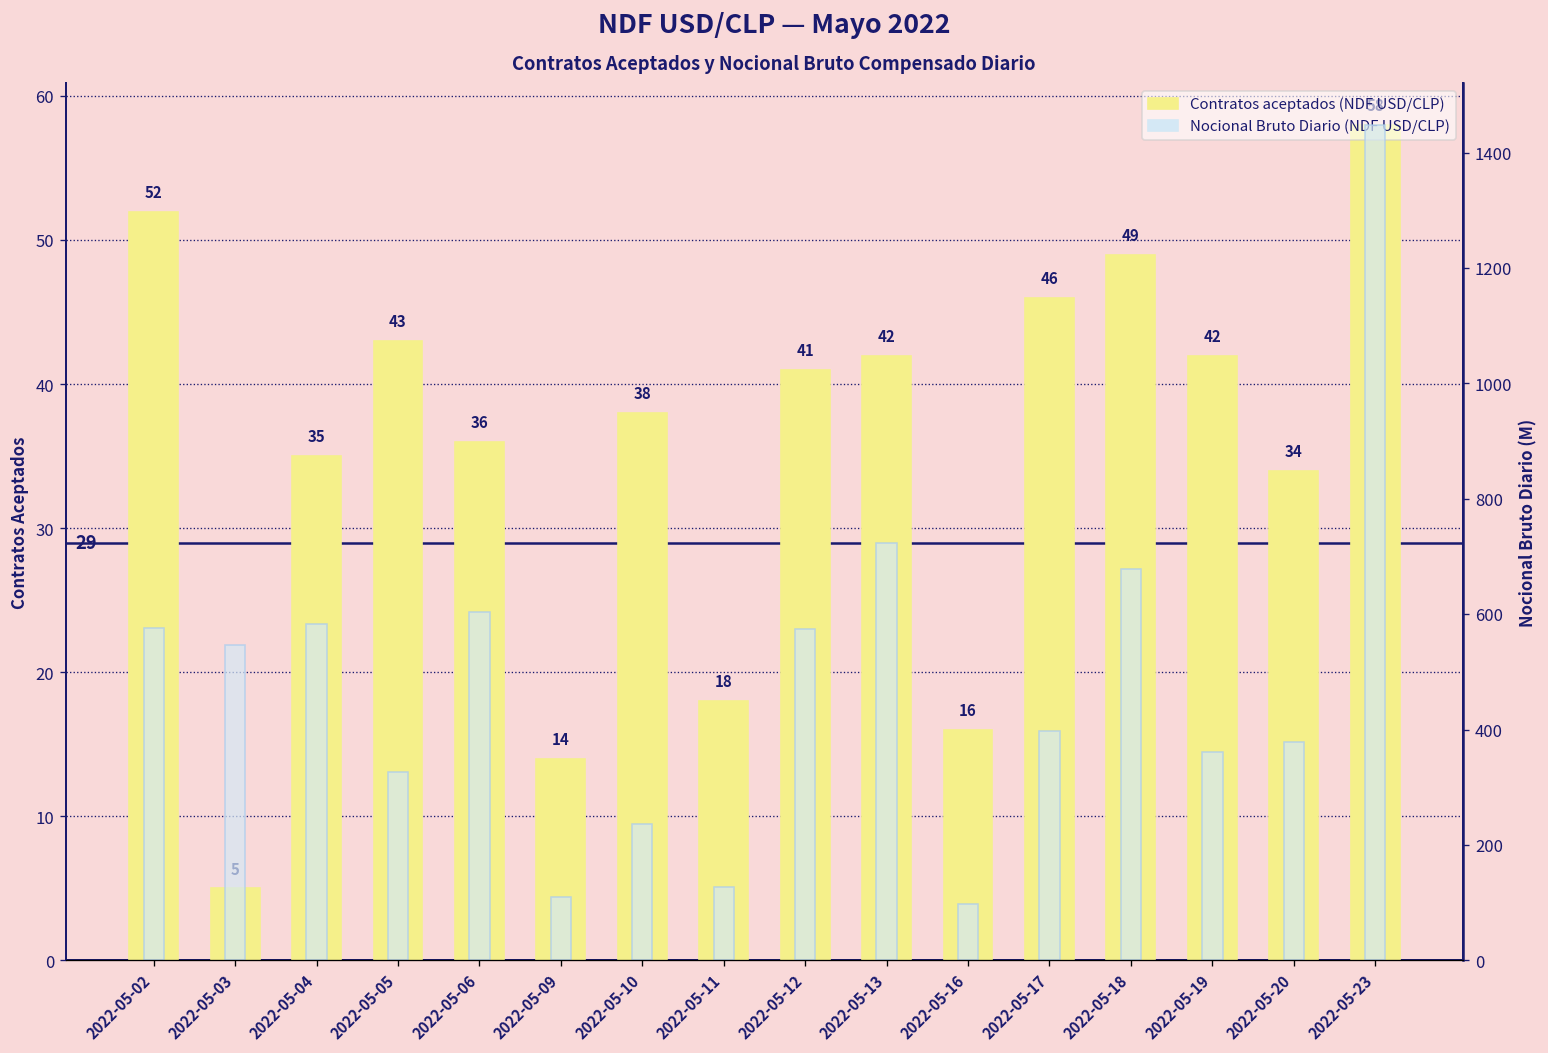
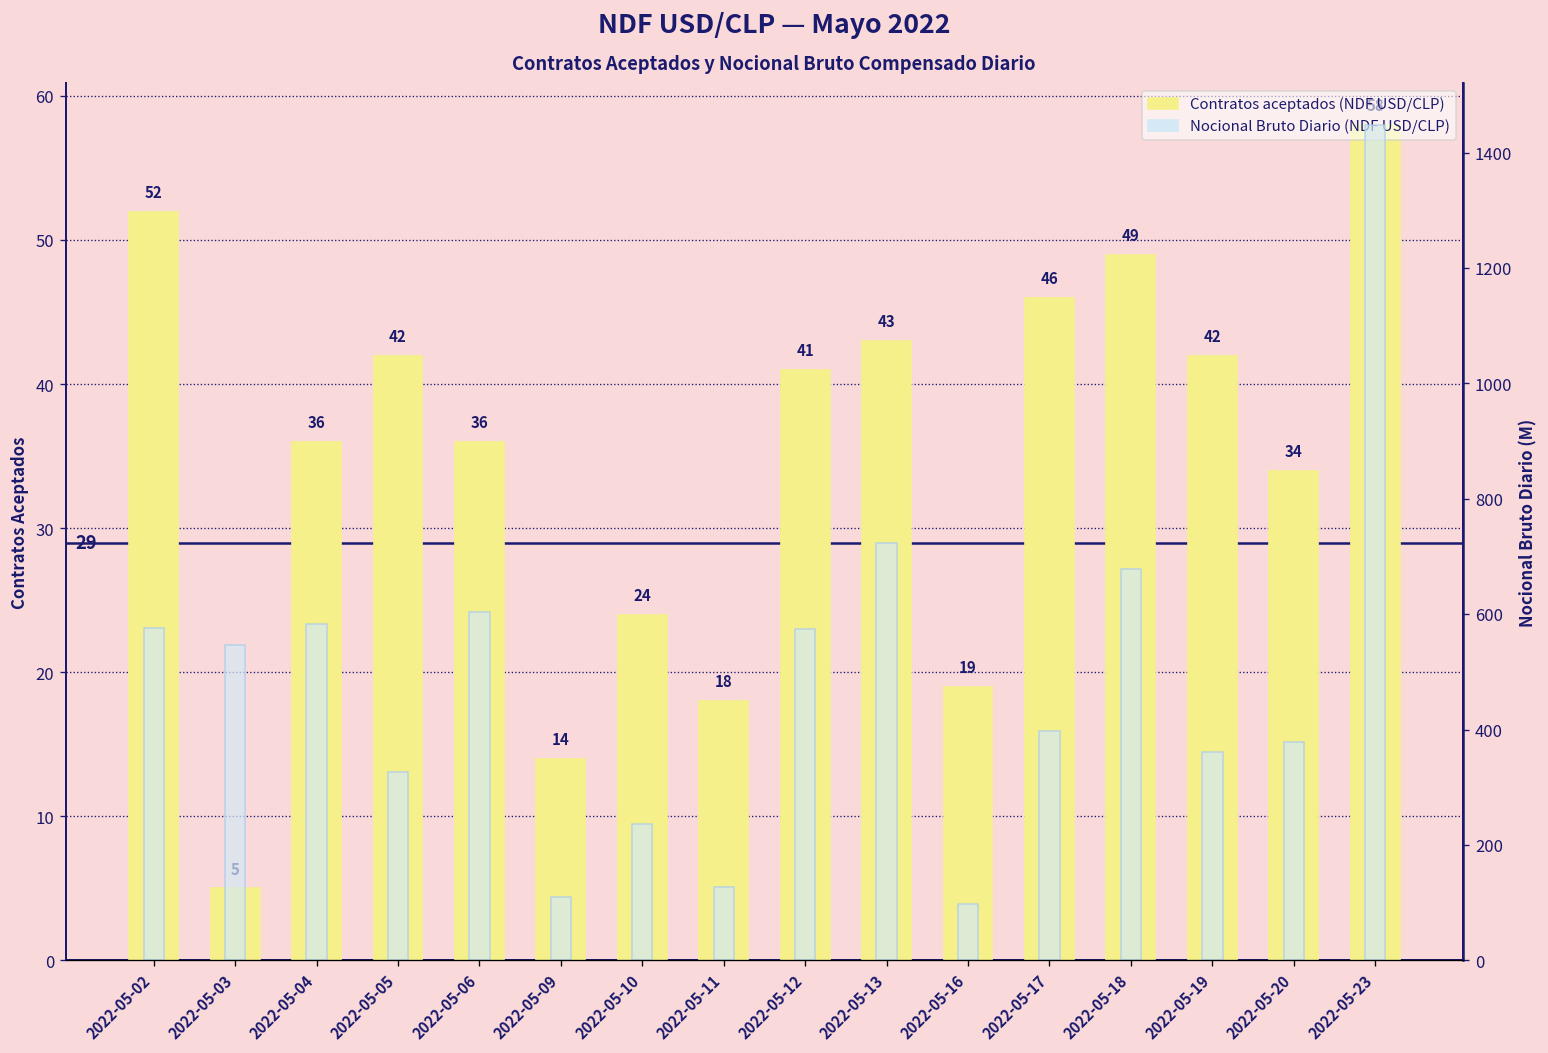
Contratos aceptados (NDF USD/CLP), 2022-05-04: 35 -> 36
Contratos aceptados (NDF USD/CLP), 2022-05-05: 43 -> 42
Contratos aceptados (NDF USD/CLP), 2022-05-10: 38 -> 24
Contratos aceptados (NDF USD/CLP), 2022-05-13: 42 -> 43
Contratos aceptados (NDF USD/CLP), 2022-05-16: 16 -> 19
